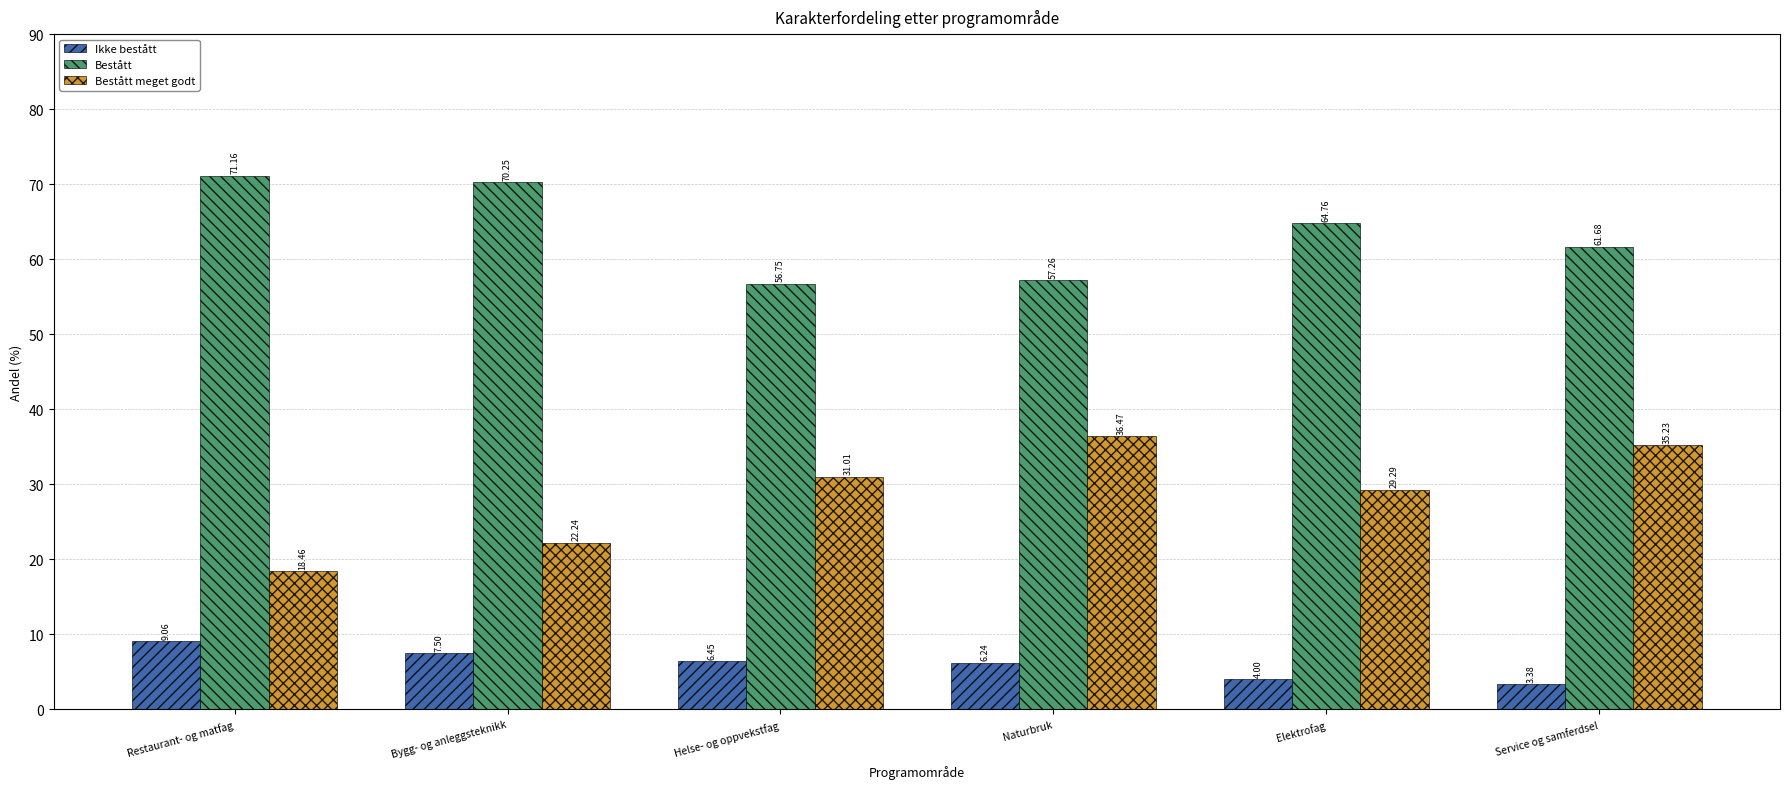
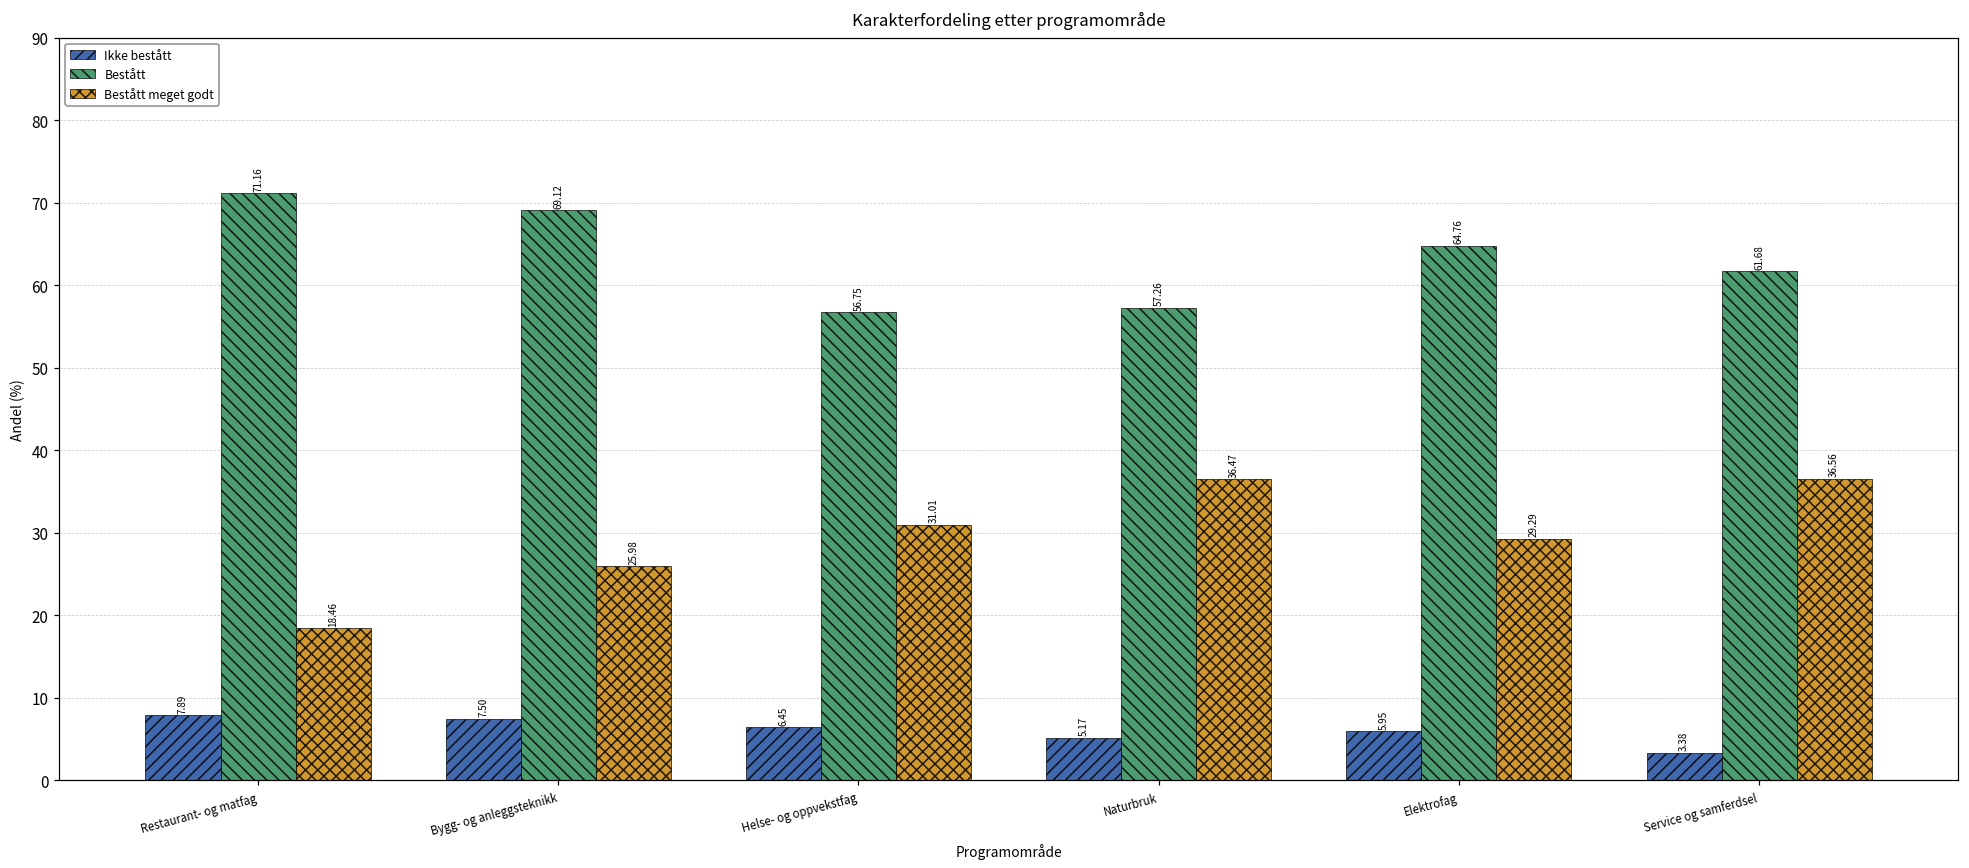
Ikke bestått, Restaurant- og matfag: 9.06 -> 7.89
Bestått, Bygg- og anleggsteknikk: 70.25 -> 69.12
Bestått meget godt, Bygg- og anleggsteknikk: 22.24 -> 25.98
Ikke bestått, Naturbruk: 6.24 -> 5.17
Ikke bestått, Elektrofag: 4.00 -> 5.95
Bestått meget godt, Service og samferdsel: 35.23 -> 36.56
